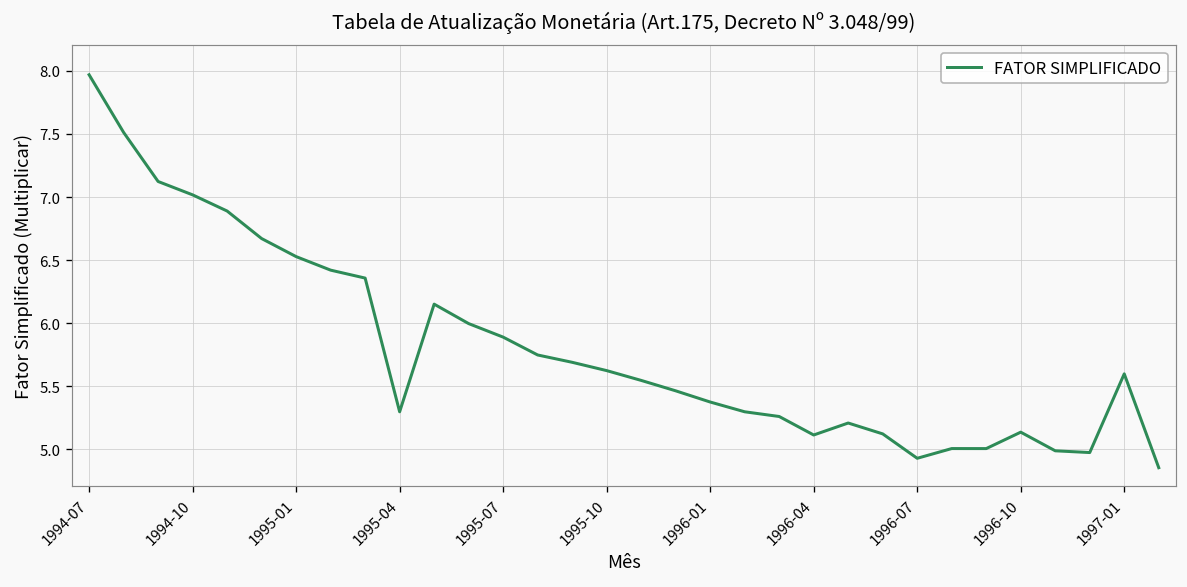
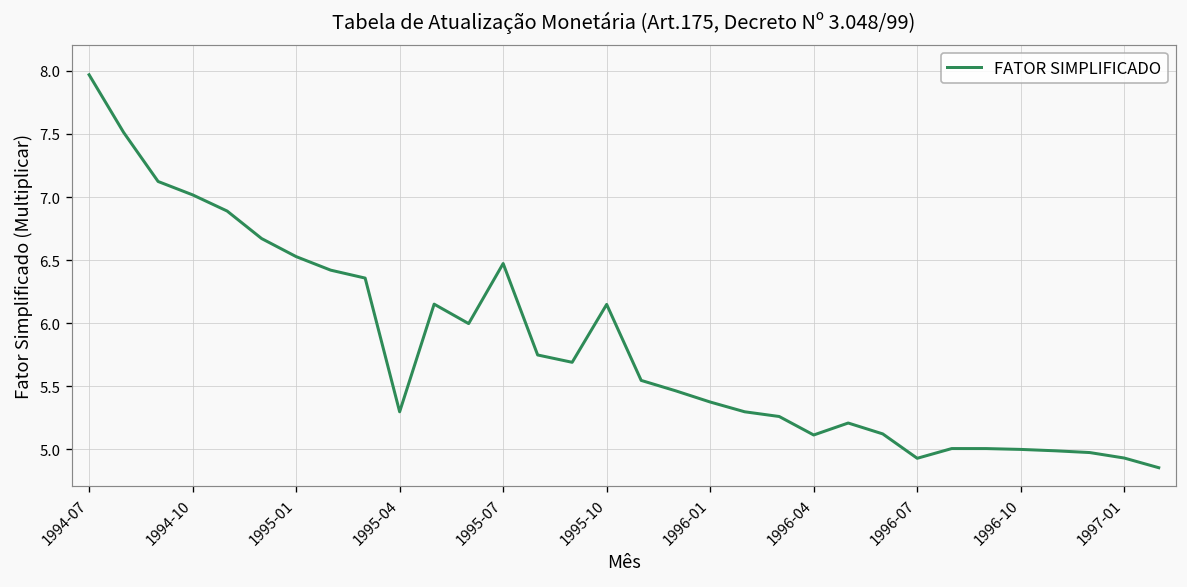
1995-07: 5.89 -> 6.47
1995-10: 5.62 -> 6.15
1996-10: 5.14 -> 5.00
1997-01: 5.60 -> 4.93
